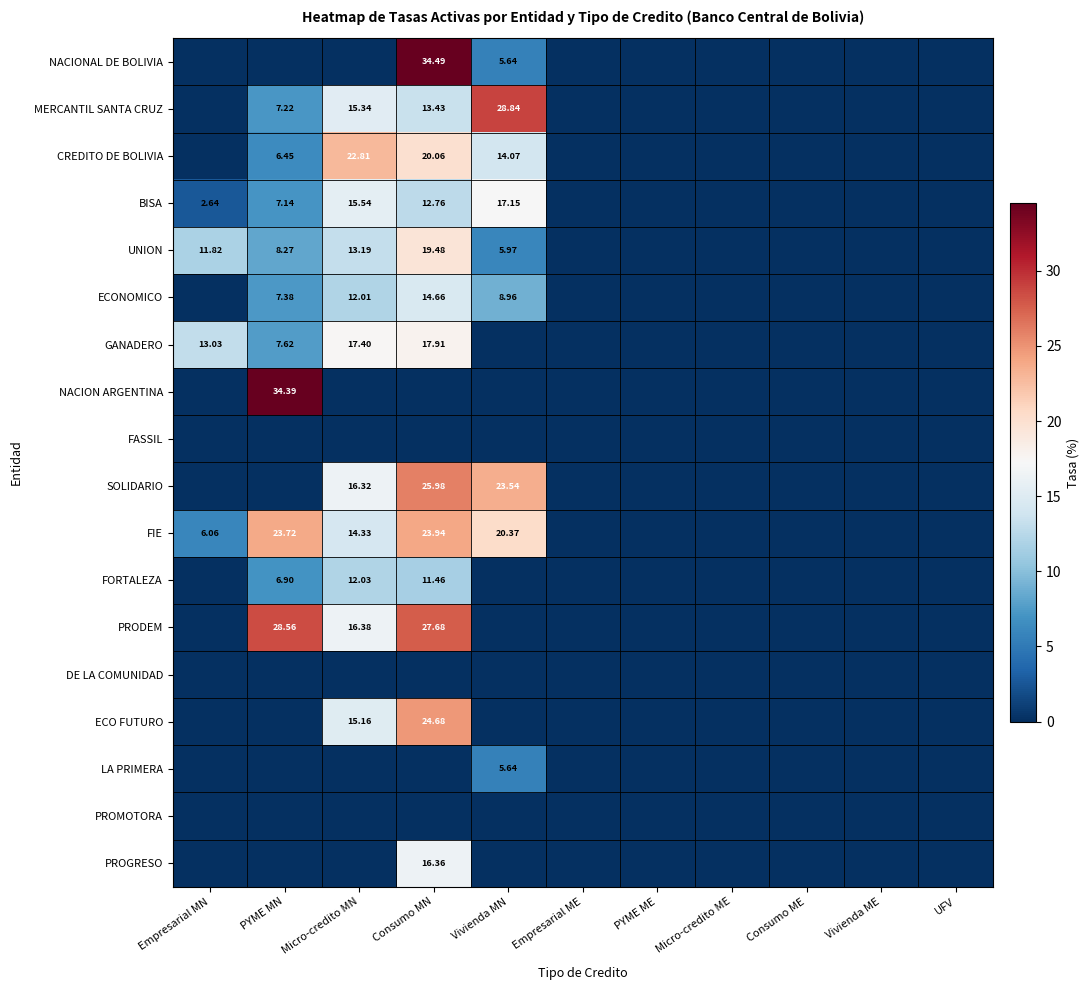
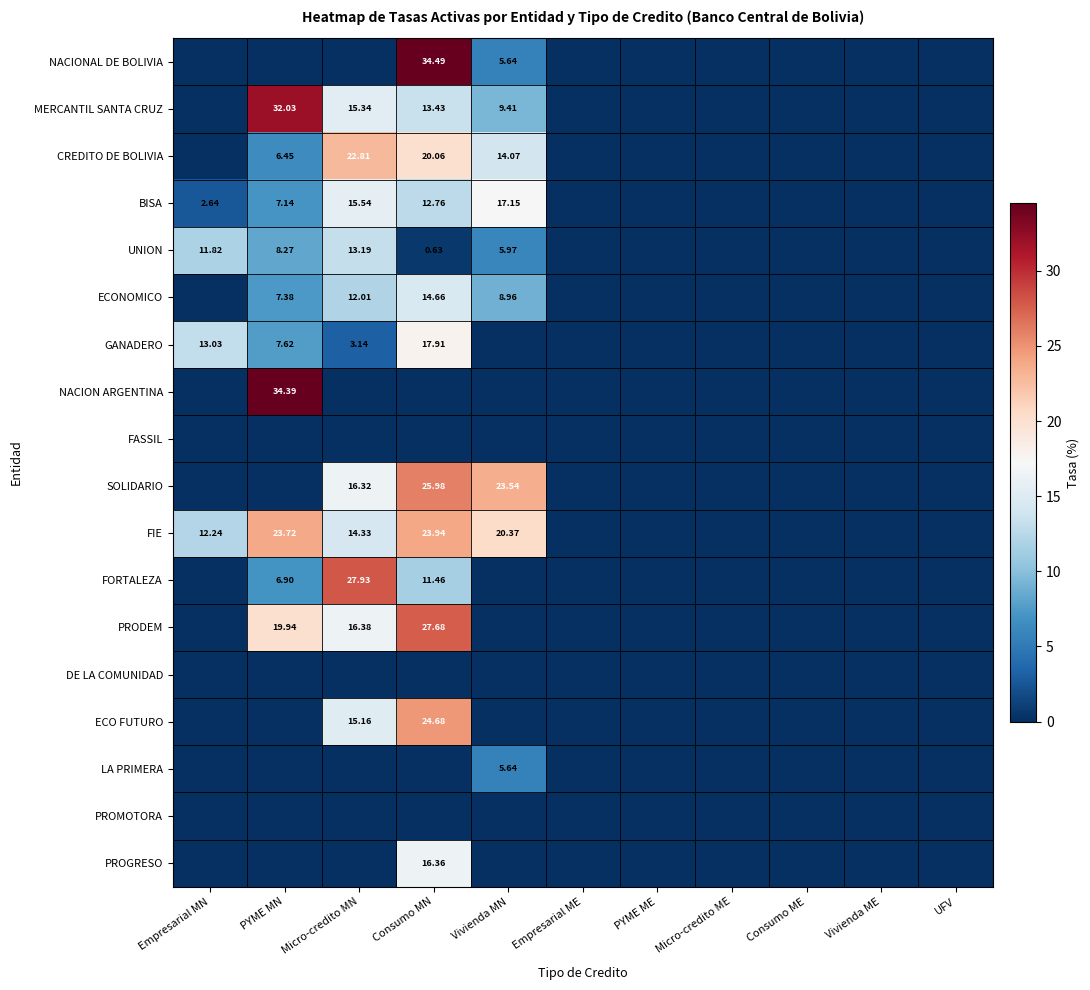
MERCANTIL SANTA CRUZ, PYME MN: 7.22 -> 32.03
MERCANTIL SANTA CRUZ, Vivienda MN: 28.84 -> 9.41
UNION, Consumo MN: 19.48 -> 0.63
GANADERO, Micro-credito MN: 17.40 -> 3.14
FIE, Empresarial MN: 6.06 -> 12.24
FORTALEZA, Micro-credito MN: 12.03 -> 27.93
PRODEM, PYME MN: 28.56 -> 19.94
